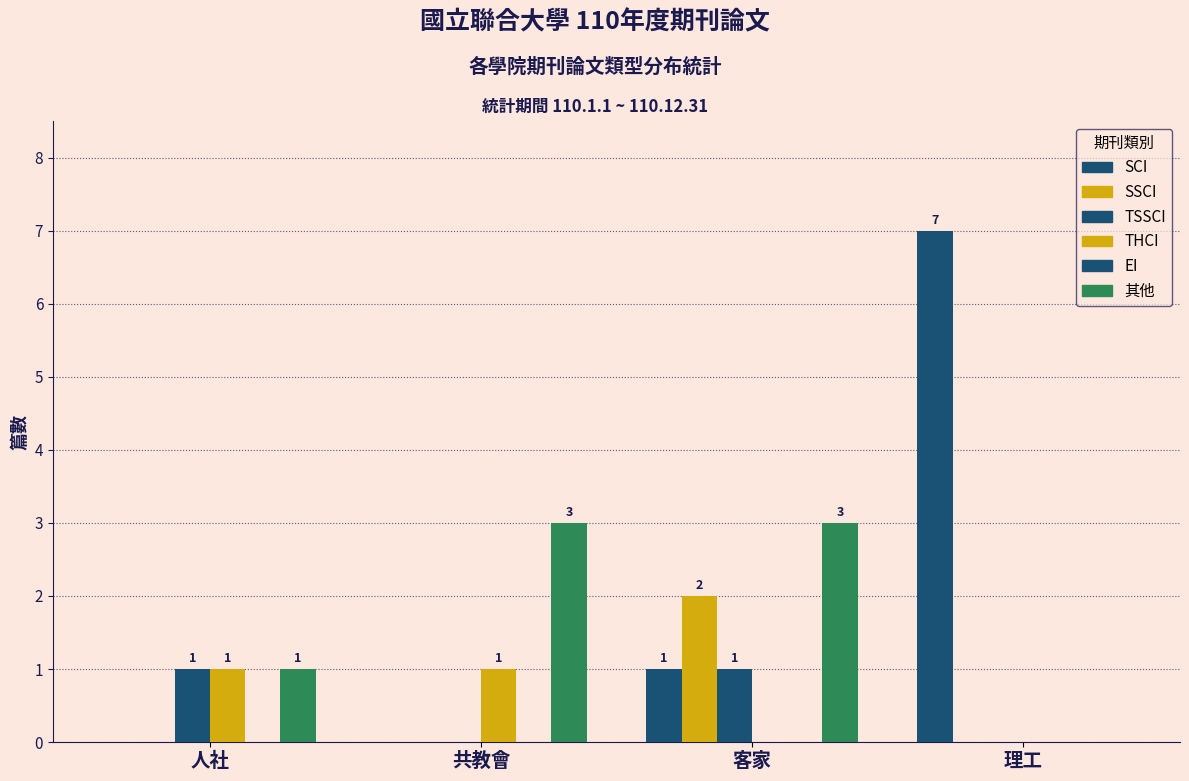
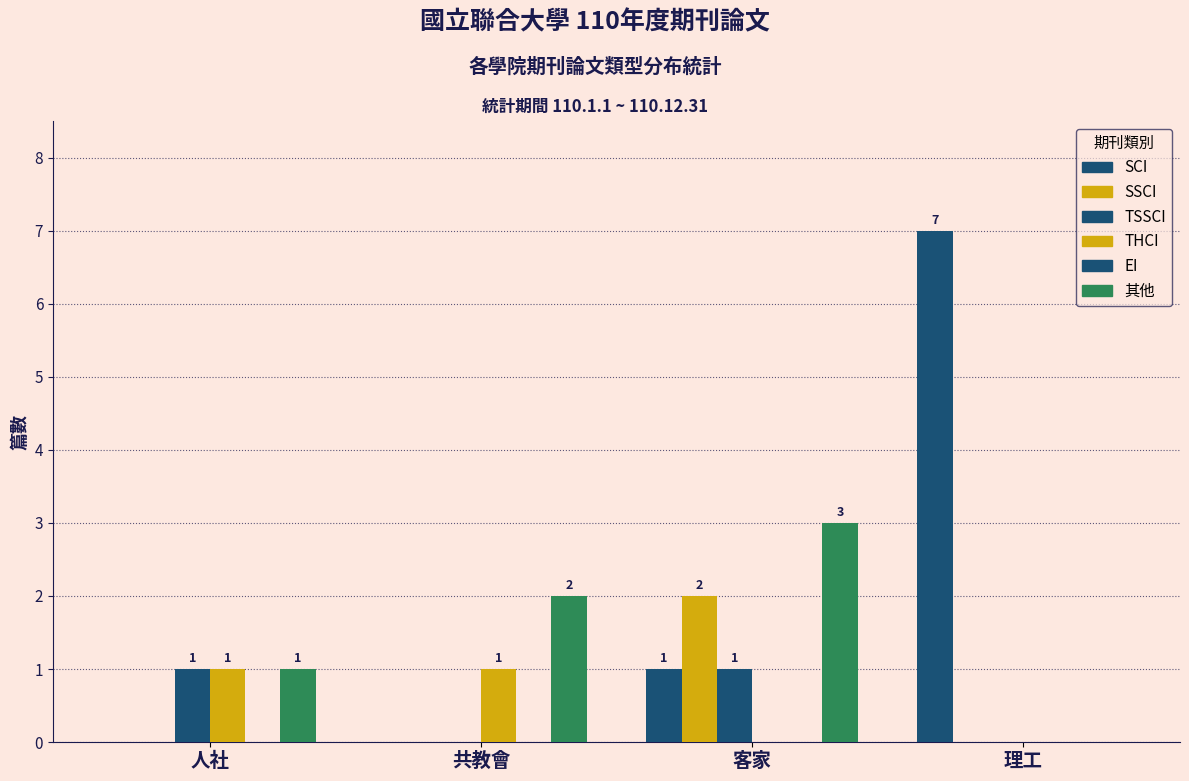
其他, 共教會: 3 -> 2
